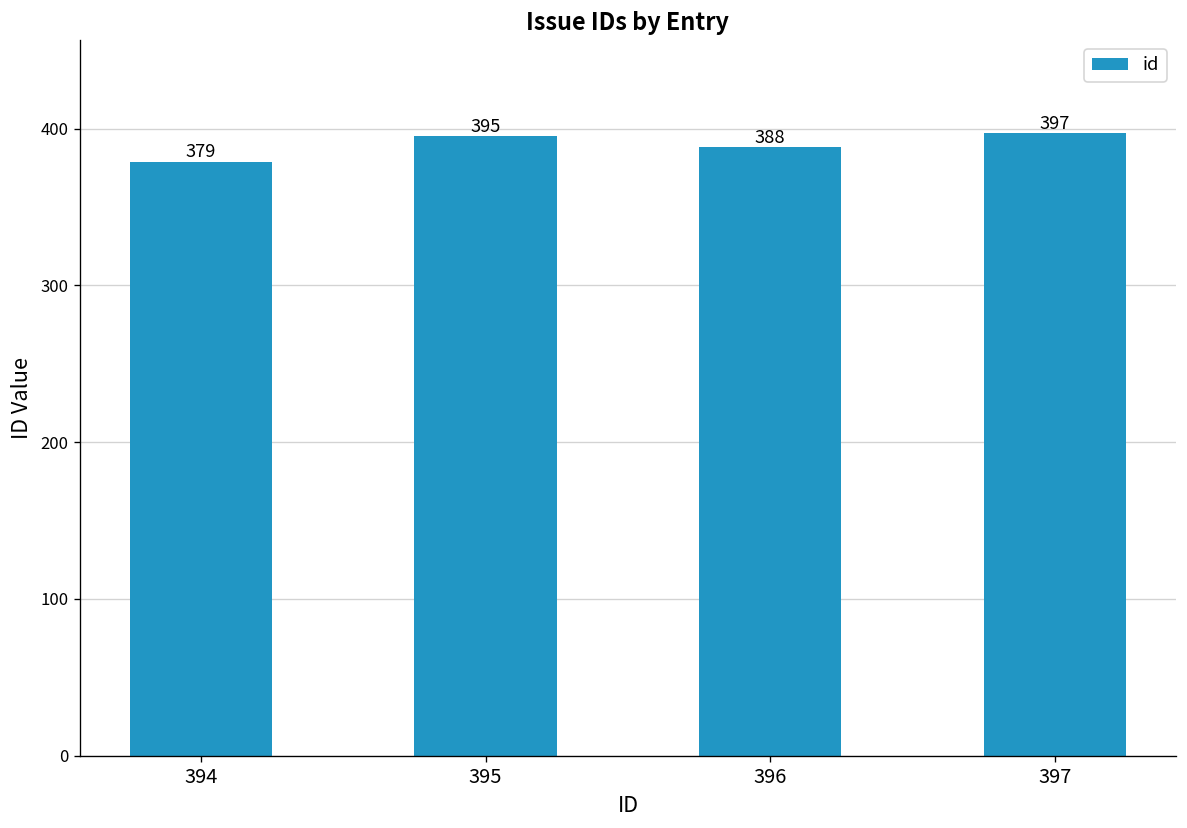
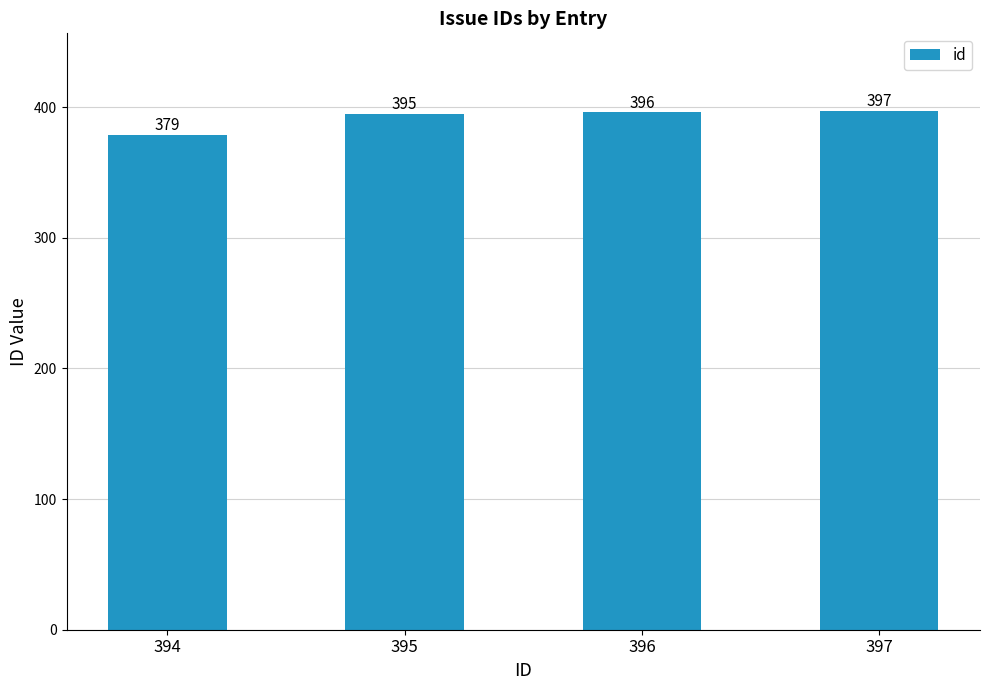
396: 388 -> 396
